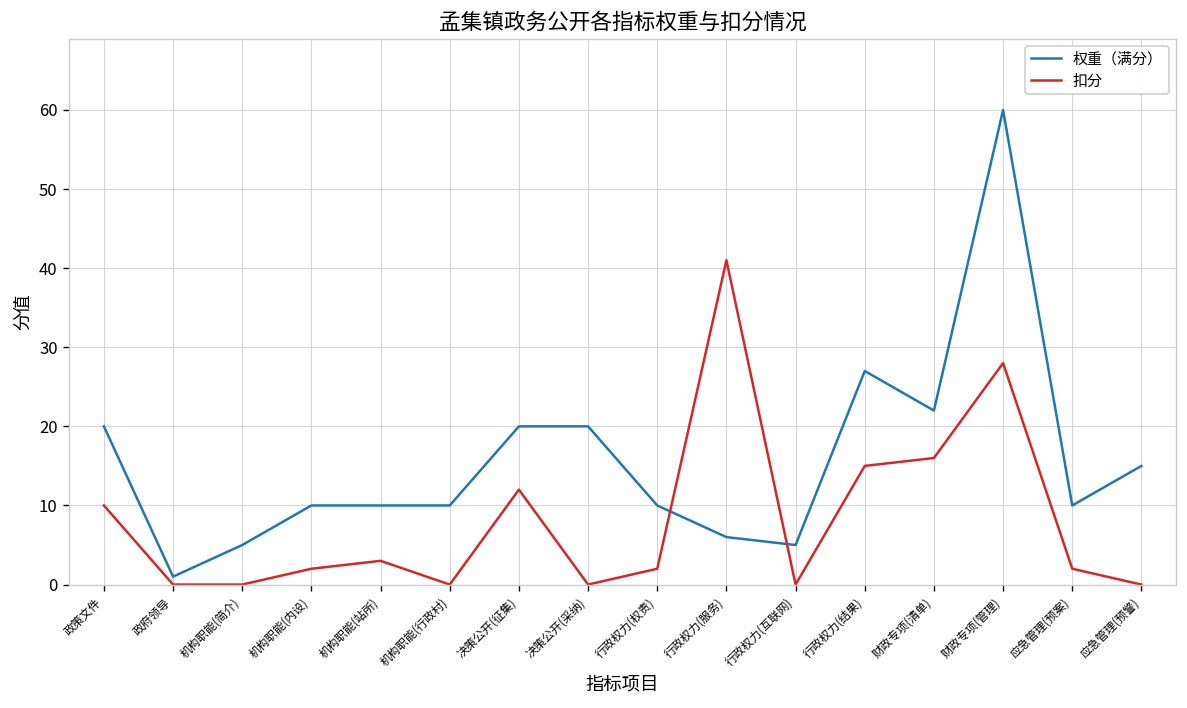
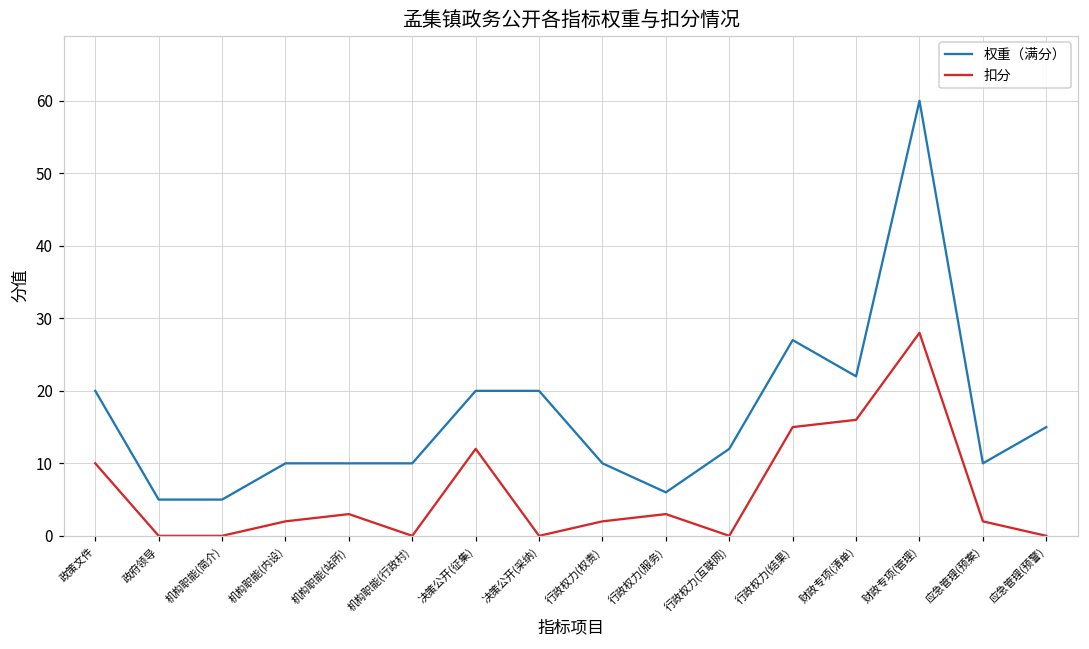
权重（满分）, 政府领导: 1 -> 5
扣分, 行政权力(服务): 41 -> 3
权重（满分）, 行政权力(互联网): 5 -> 12
